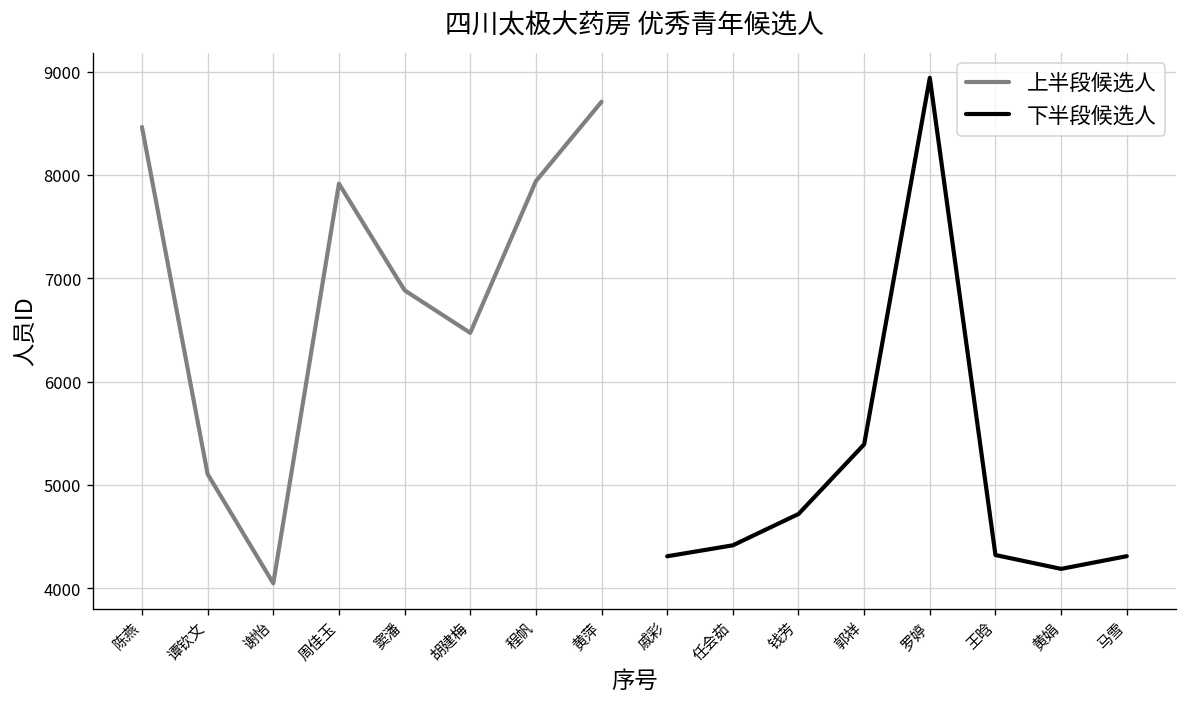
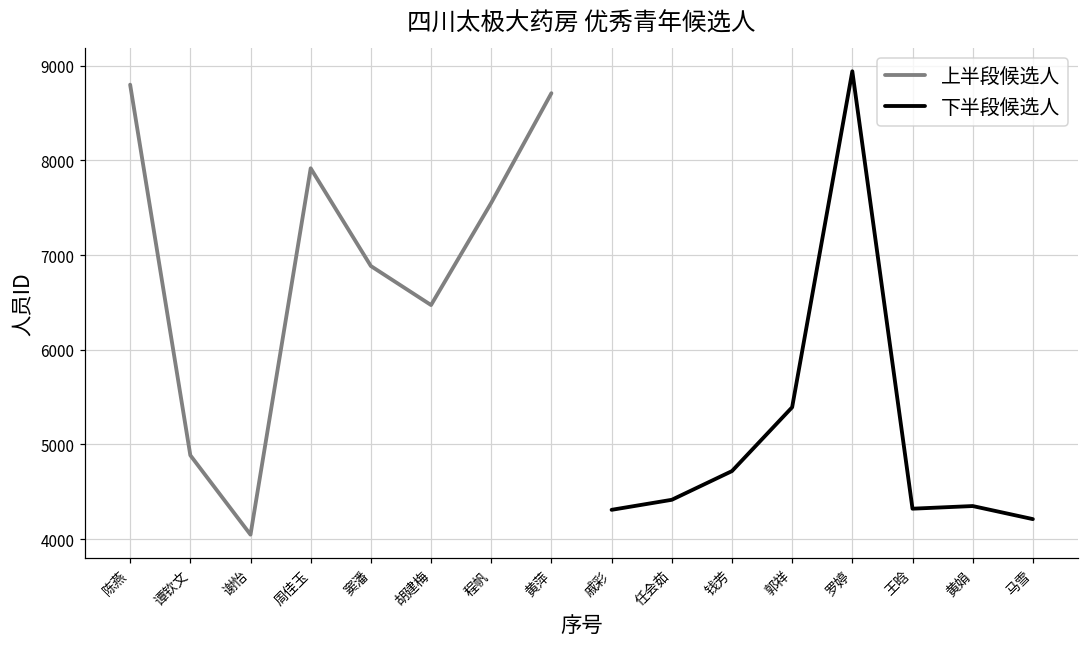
上半段候选人, 陈燕: 8500 -> 8800
上半段候选人, 谭钦文: 5100 -> 4900
上半段候选人, 程帆: 7900 -> 7600
下半段候选人, 黄娟: 4200 -> 4400
下半段候选人, 马雪: 4300 -> 4200
